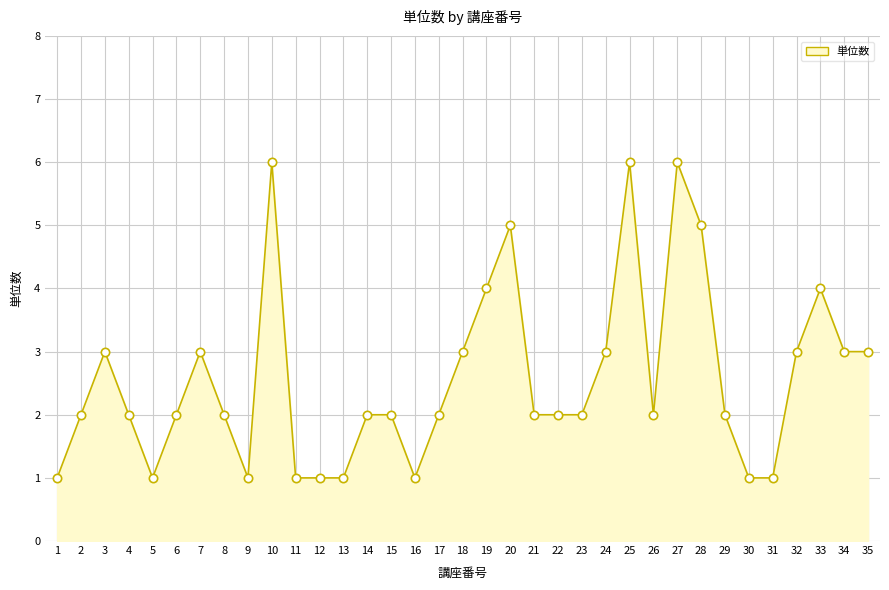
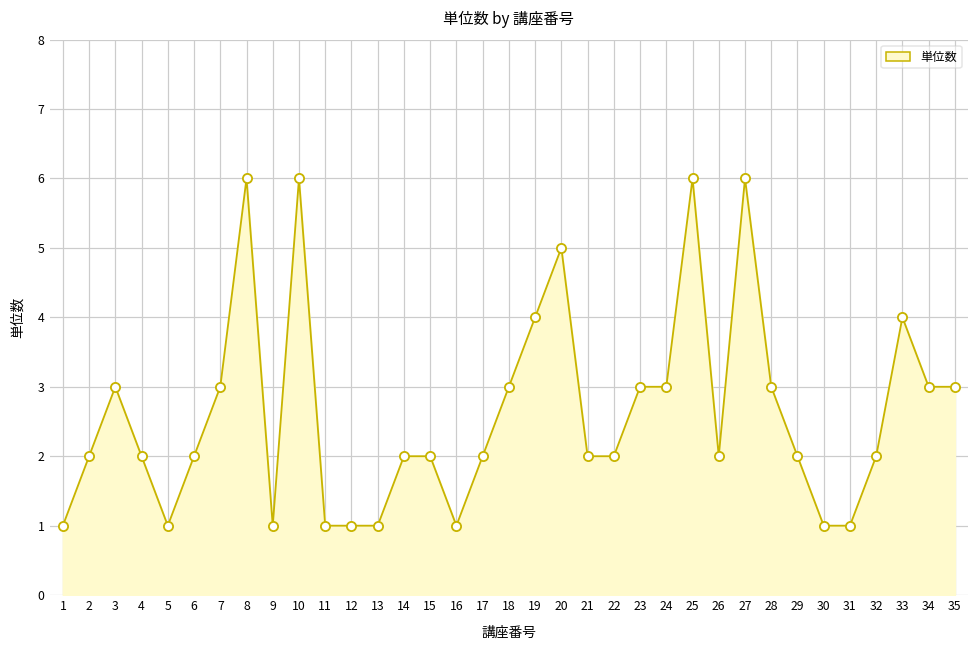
8: 2 -> 6
23: 2 -> 3
28: 5 -> 3
32: 3 -> 2
